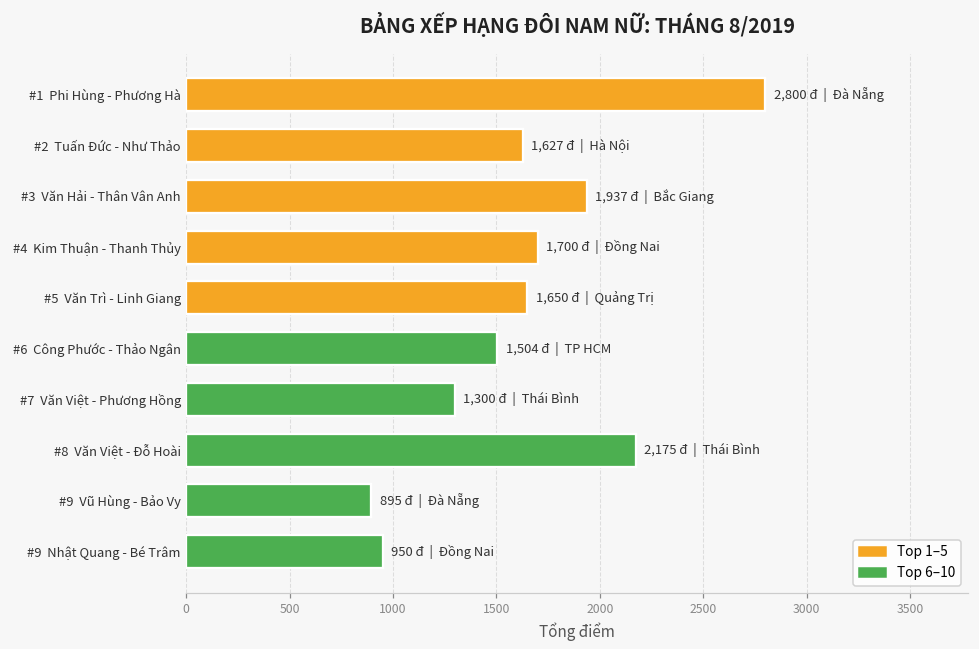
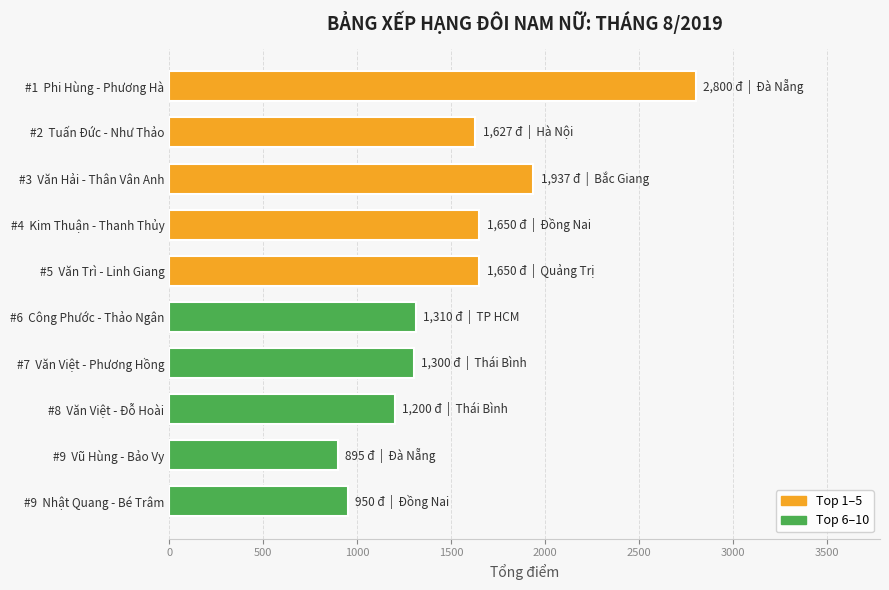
#4 Kim Thuận - Thanh Thủy: 1,700 -> 1,650
#6 Công Phước - Thảo Ngân: 1,504 -> 1,310
#8 Văn Việt - Đỗ Hoài: 2,175 -> 1,200
